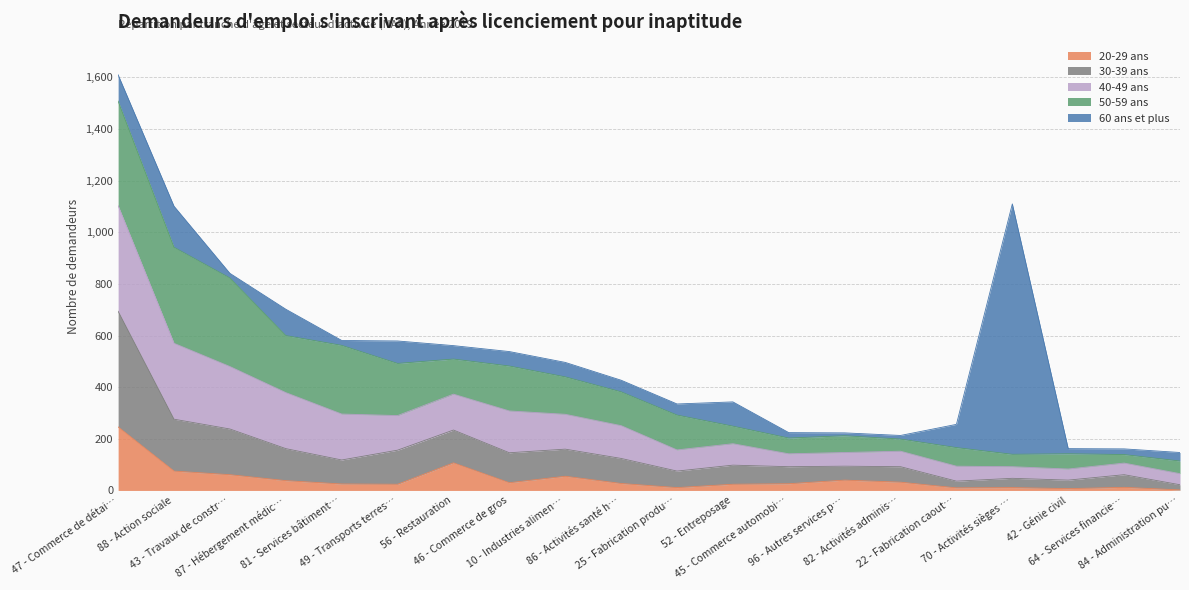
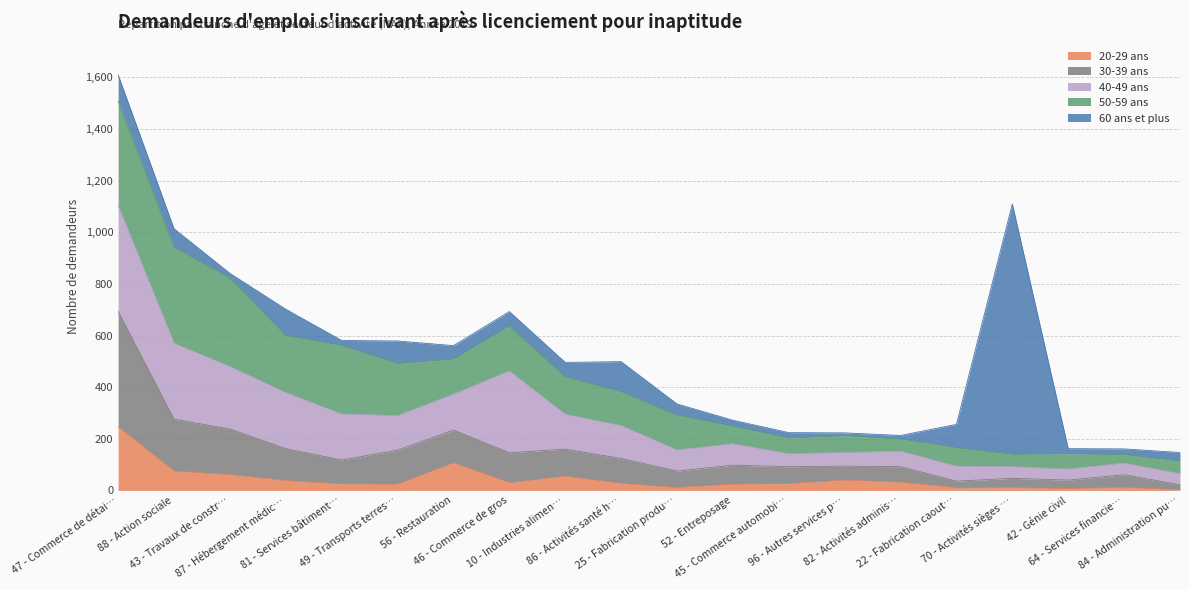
60 ans et plus, 88 - Action sociale: 160 -> 70
40-49 ans, 46 - Commerce de gros: 160 -> 320
60 ans et plus, 86 - Activités santé h…: 50 -> 120
60 ans et plus, 52 - Entreposage: 90 -> 20
